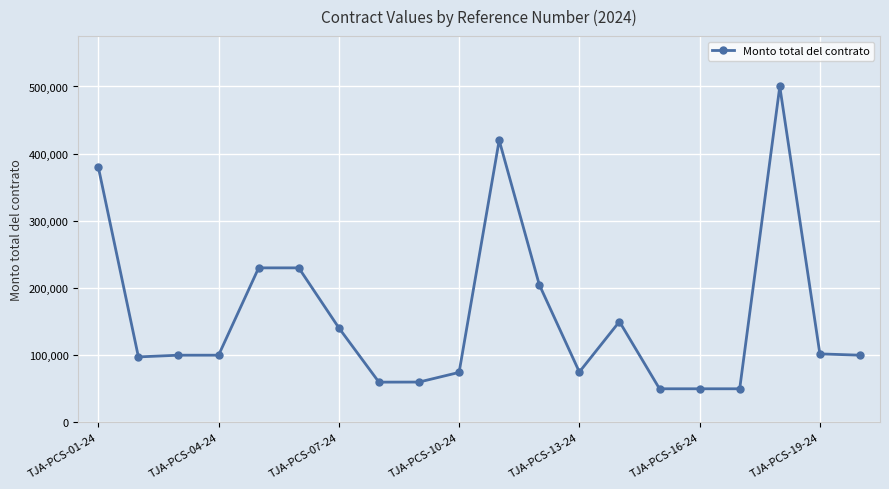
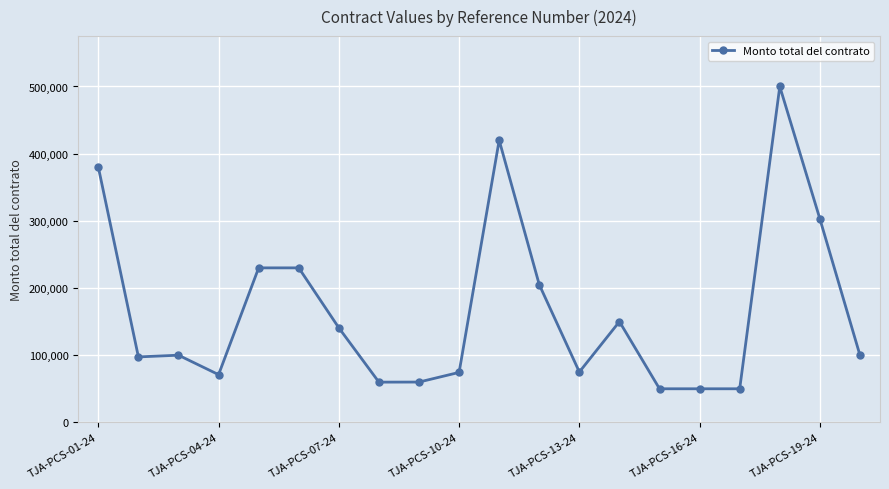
TJA-PCS-04-24: 100,000 -> 70,000
TJA-PCS-19-24: 100,000 -> 300,000
